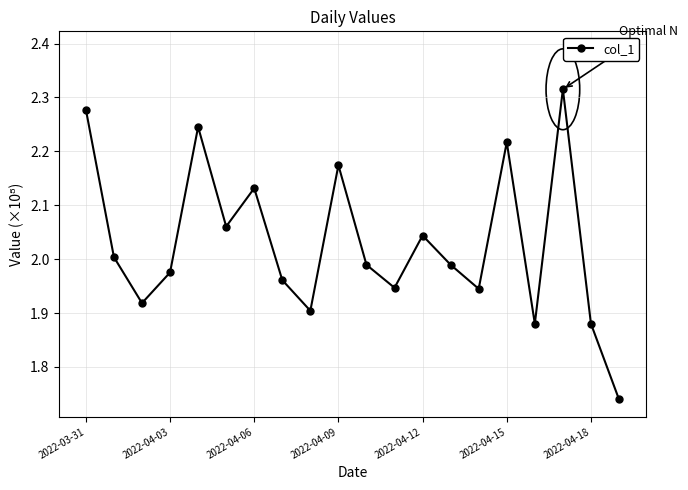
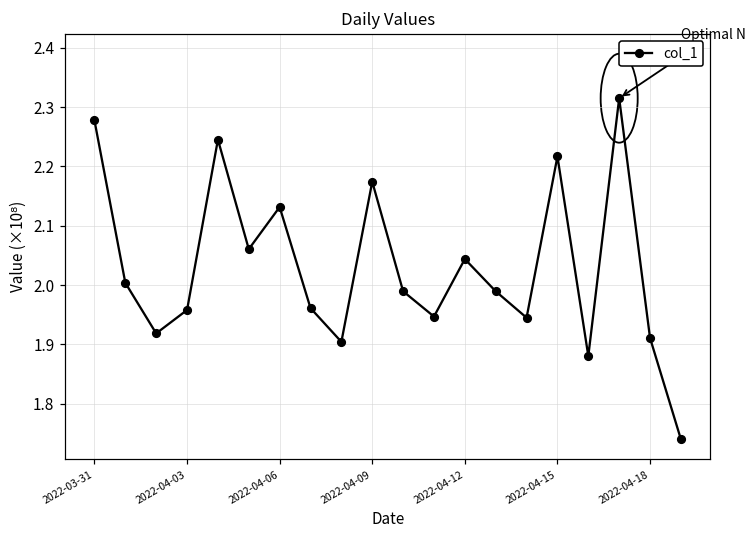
2022-04-03: 1.98 -> 1.96
2022-04-18: 1.88 -> 1.91
